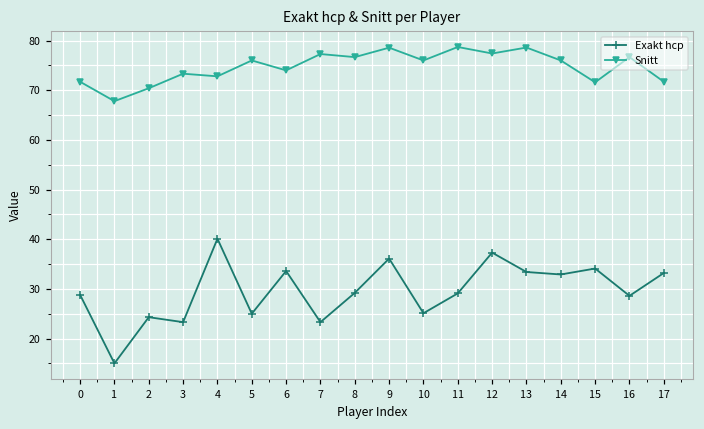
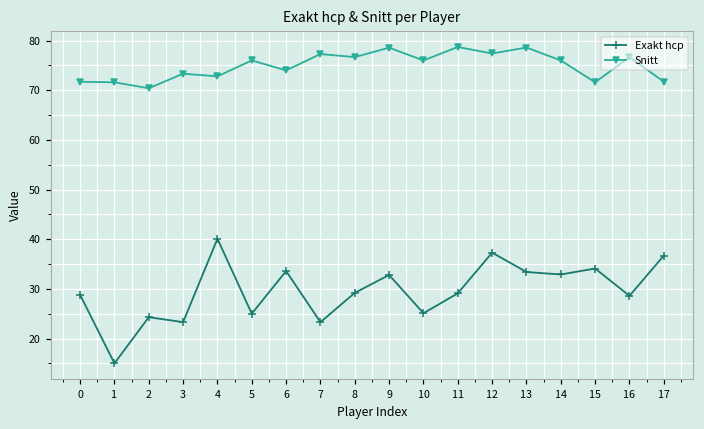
Snitt, 1: 68 -> 72
Exakt hcp, 9: 36 -> 33
Exakt hcp, 17: 33 -> 37
